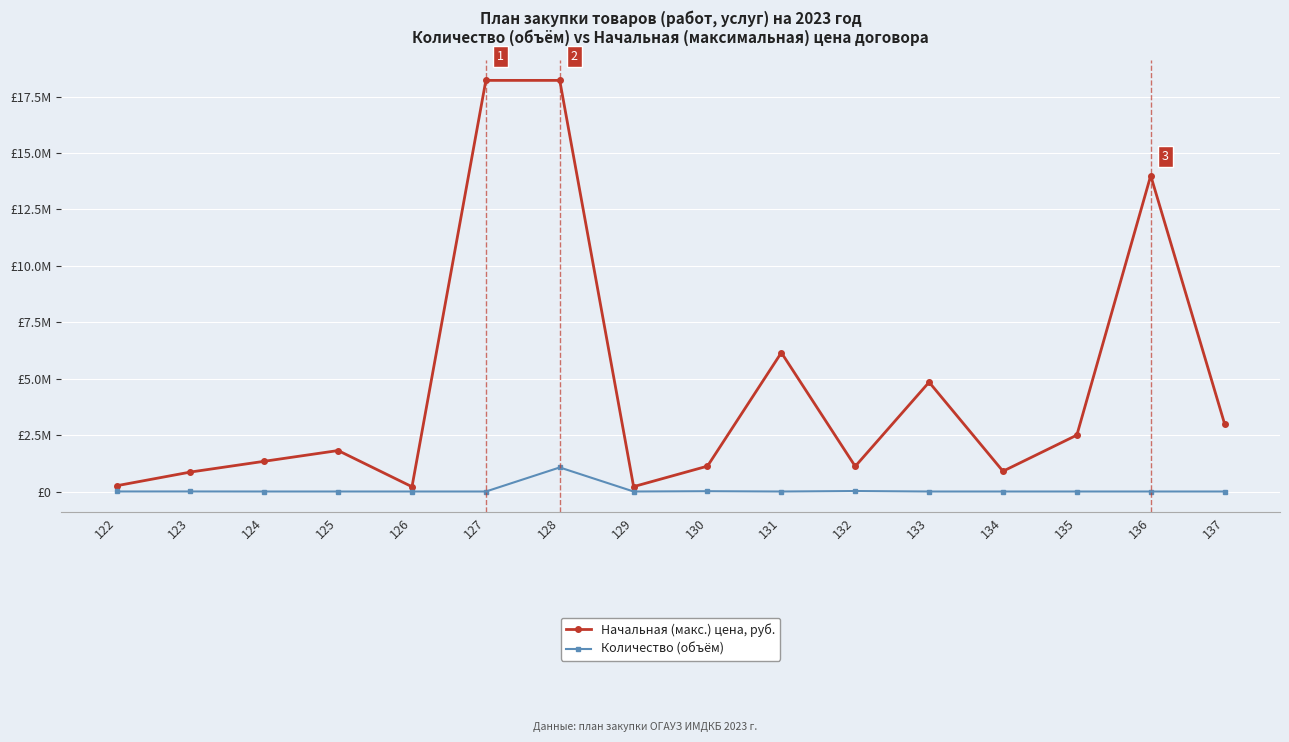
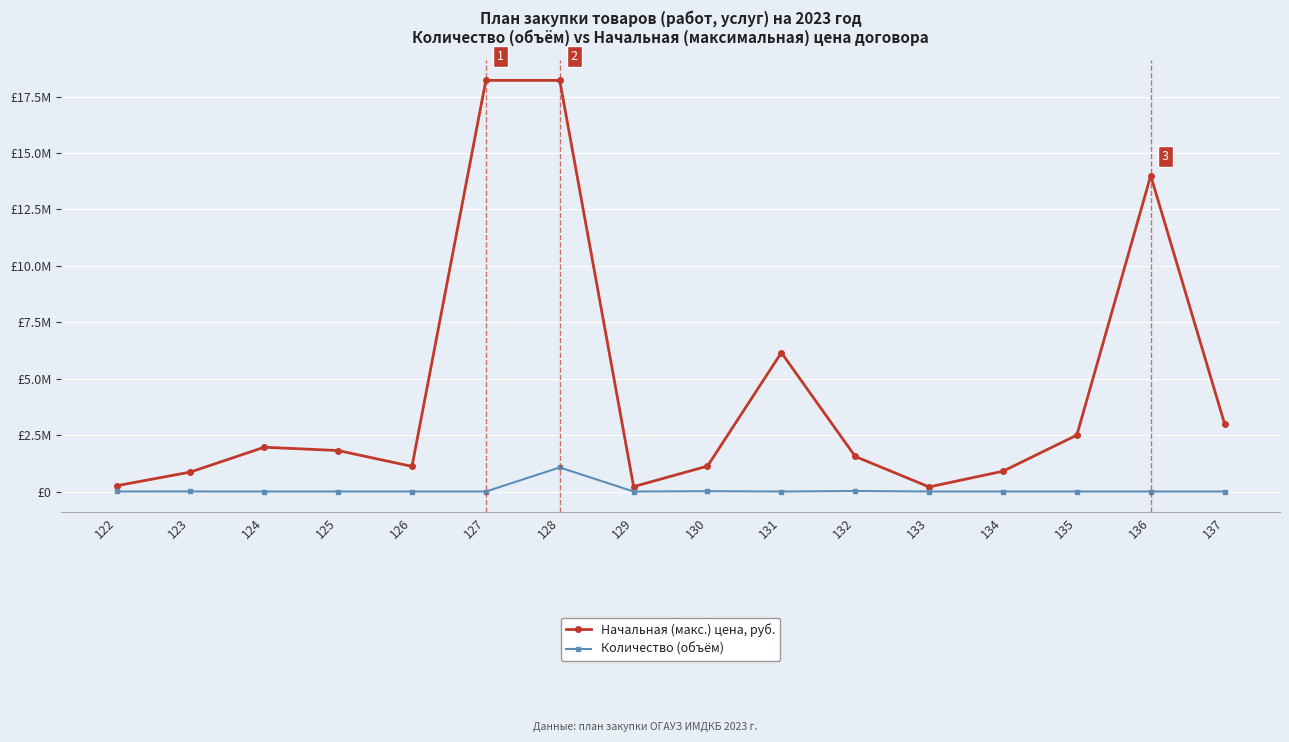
Начальная (макс.) цена, руб., 124: £1300000 -> £2000000
Начальная (макс.) цена, руб., 126: £200000 -> £1100000
Начальная (макс.) цена, руб., 132: £1100000 -> £1600000
Начальная (макс.) цена, руб., 133: £4800000 -> £200000
